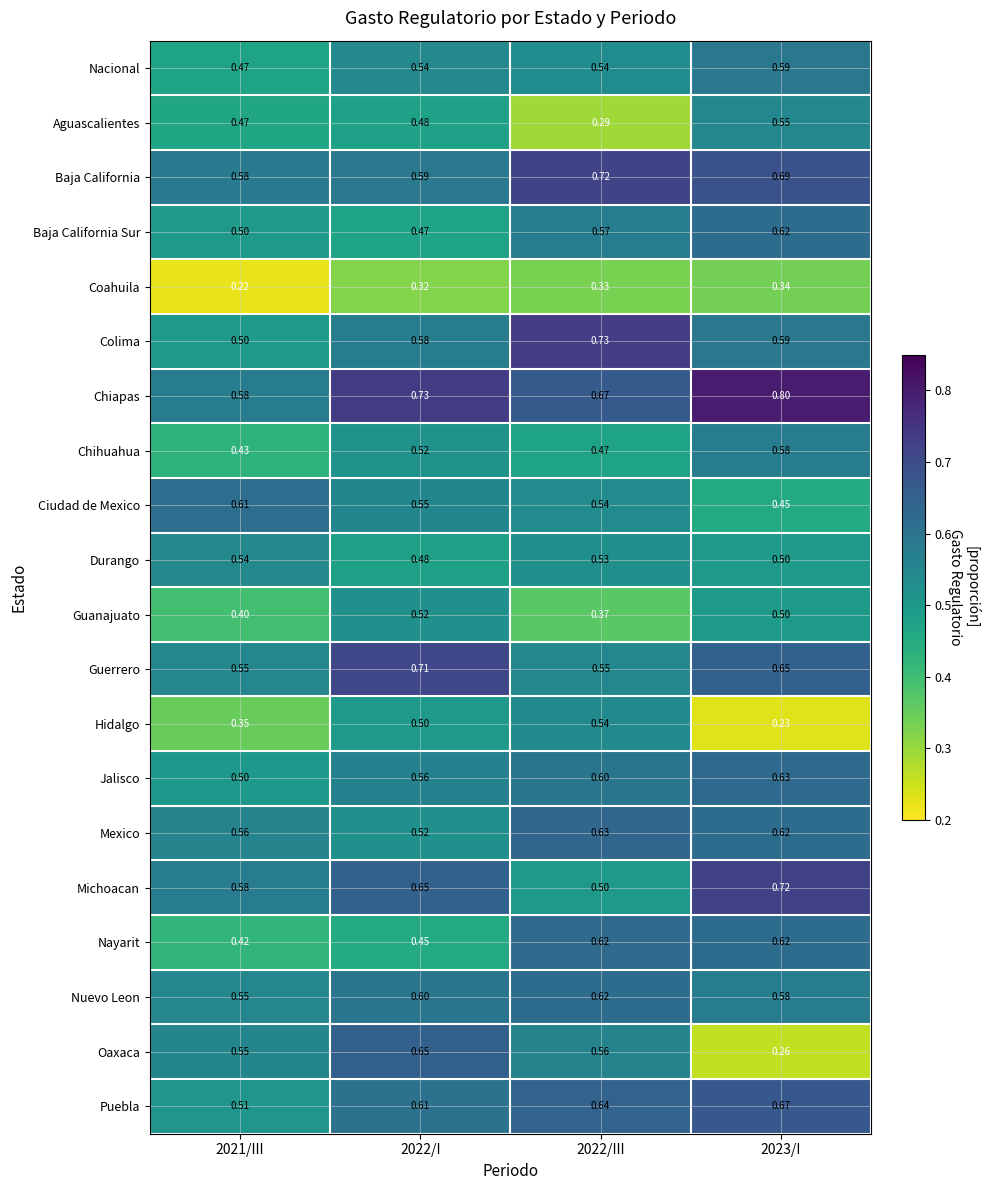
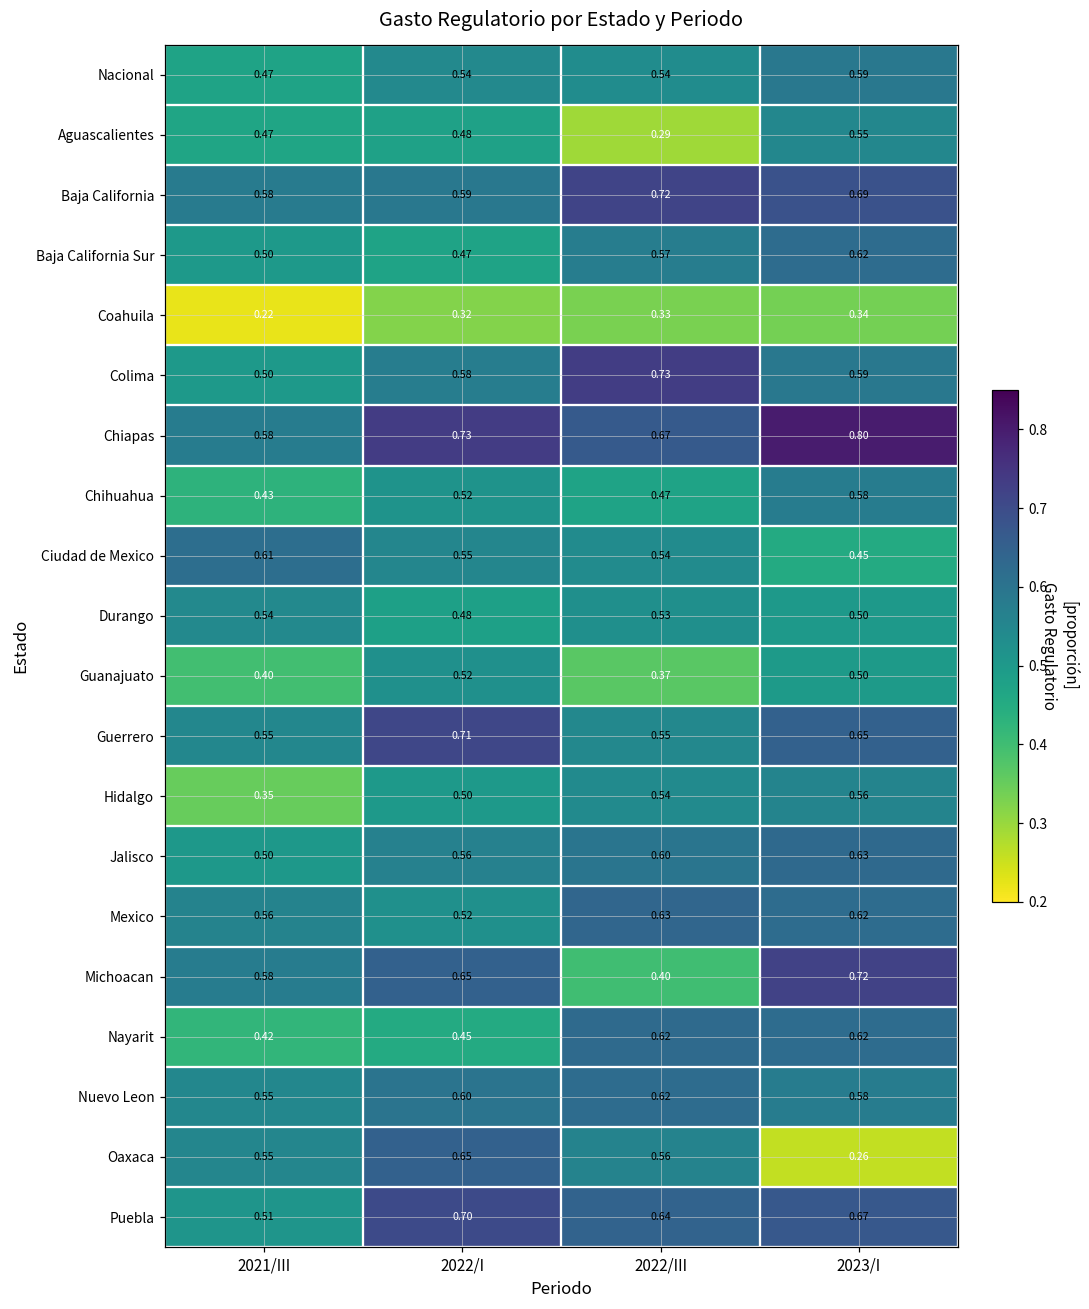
Hidalgo, 2023/I: 0.23 -> 0.56
Michoacan, 2022/III: 0.50 -> 0.40
Puebla, 2022/I: 0.61 -> 0.70
